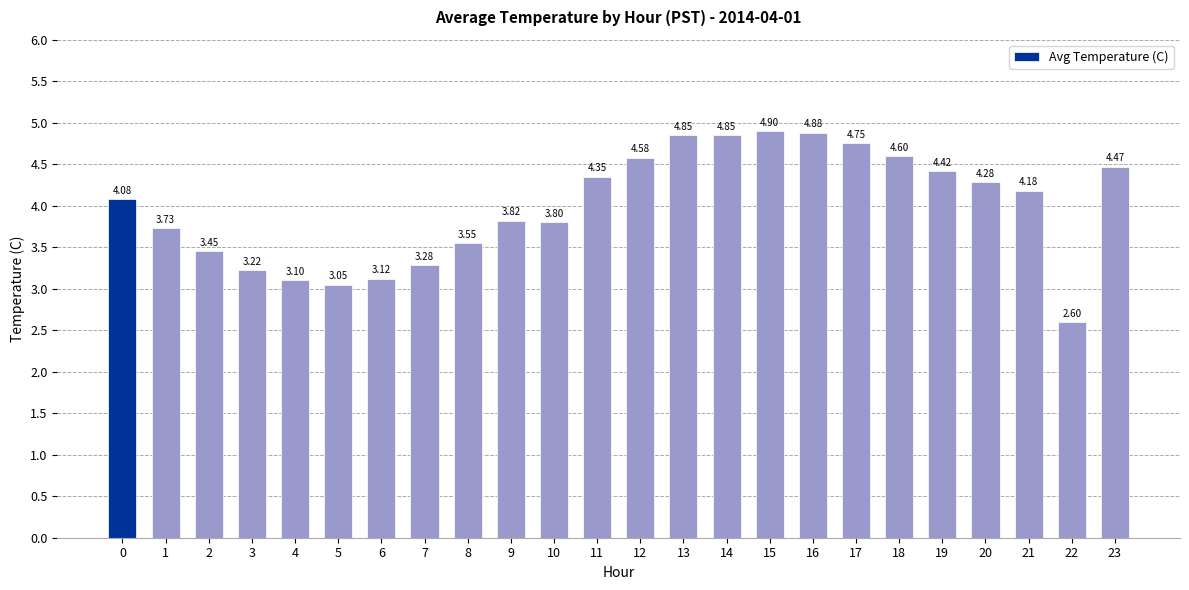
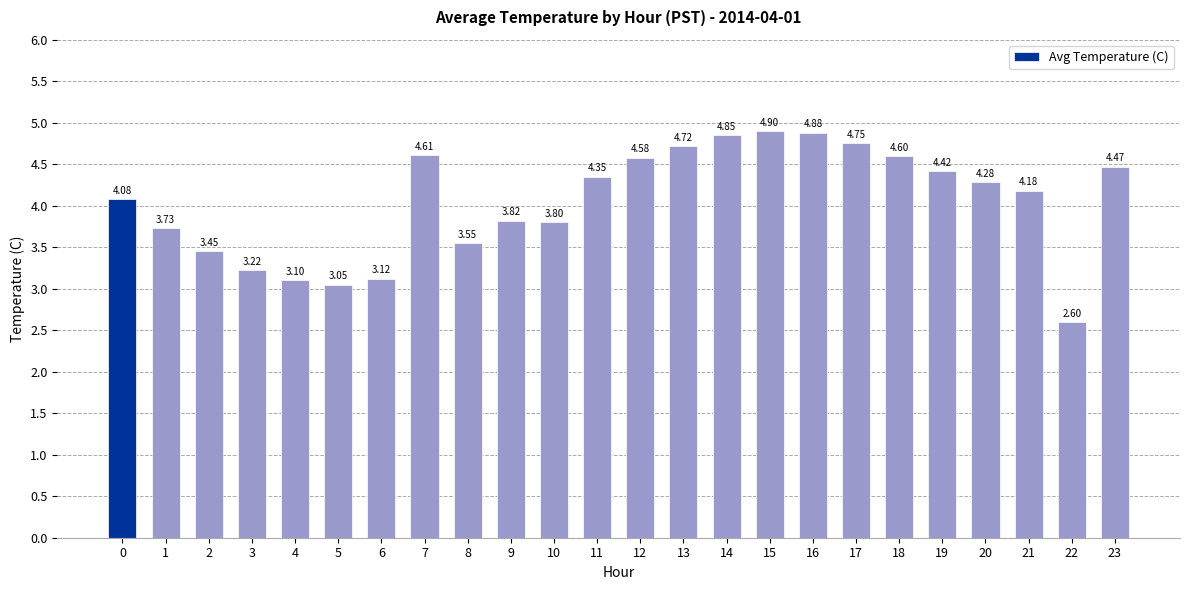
7: 3.28 -> 4.61
13: 4.85 -> 4.72
